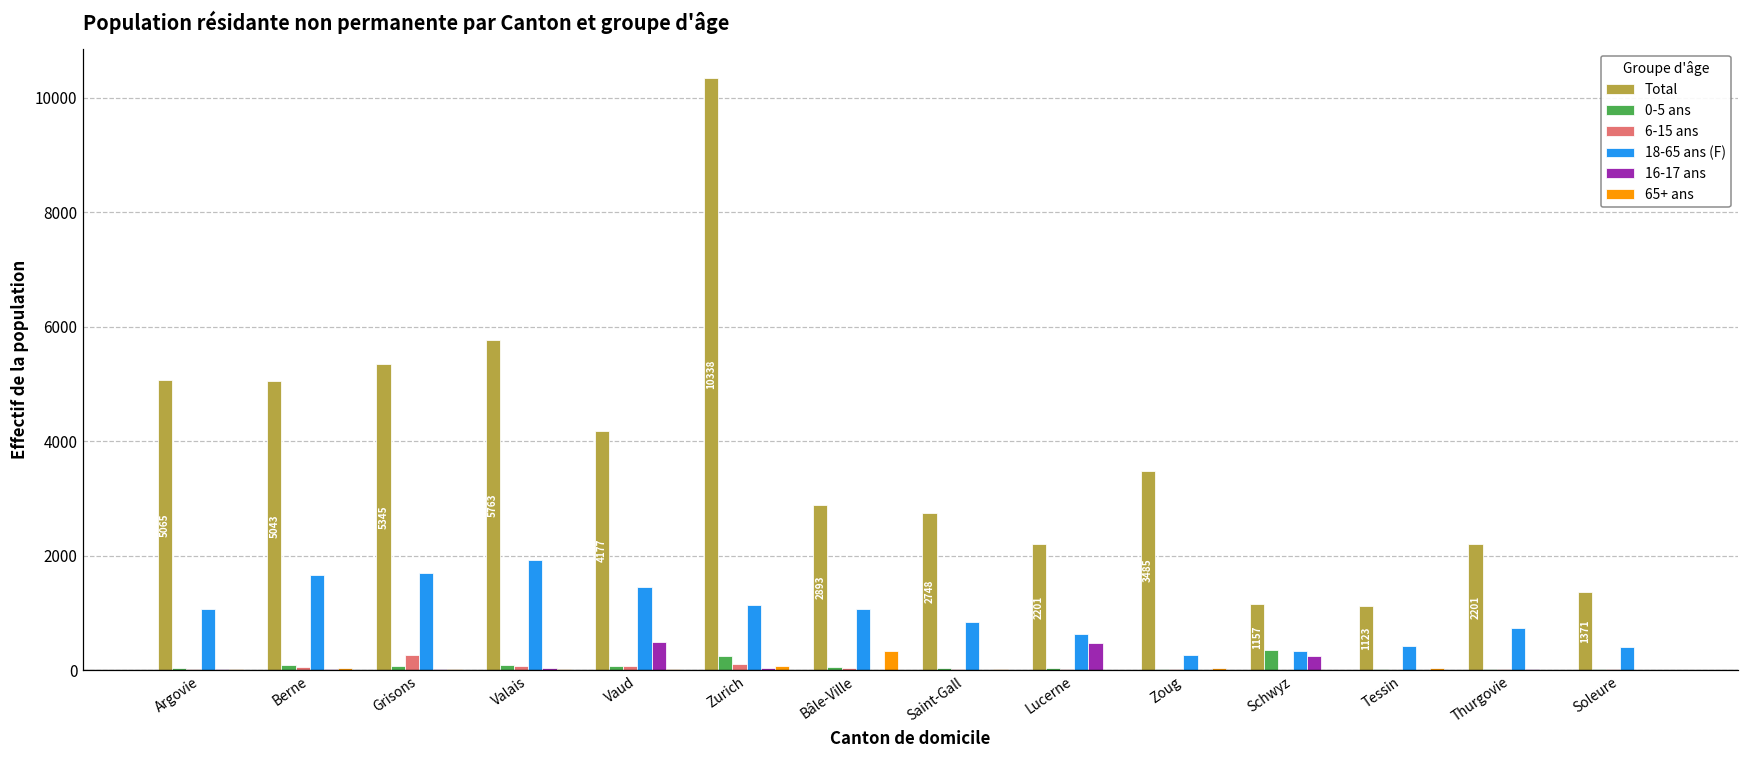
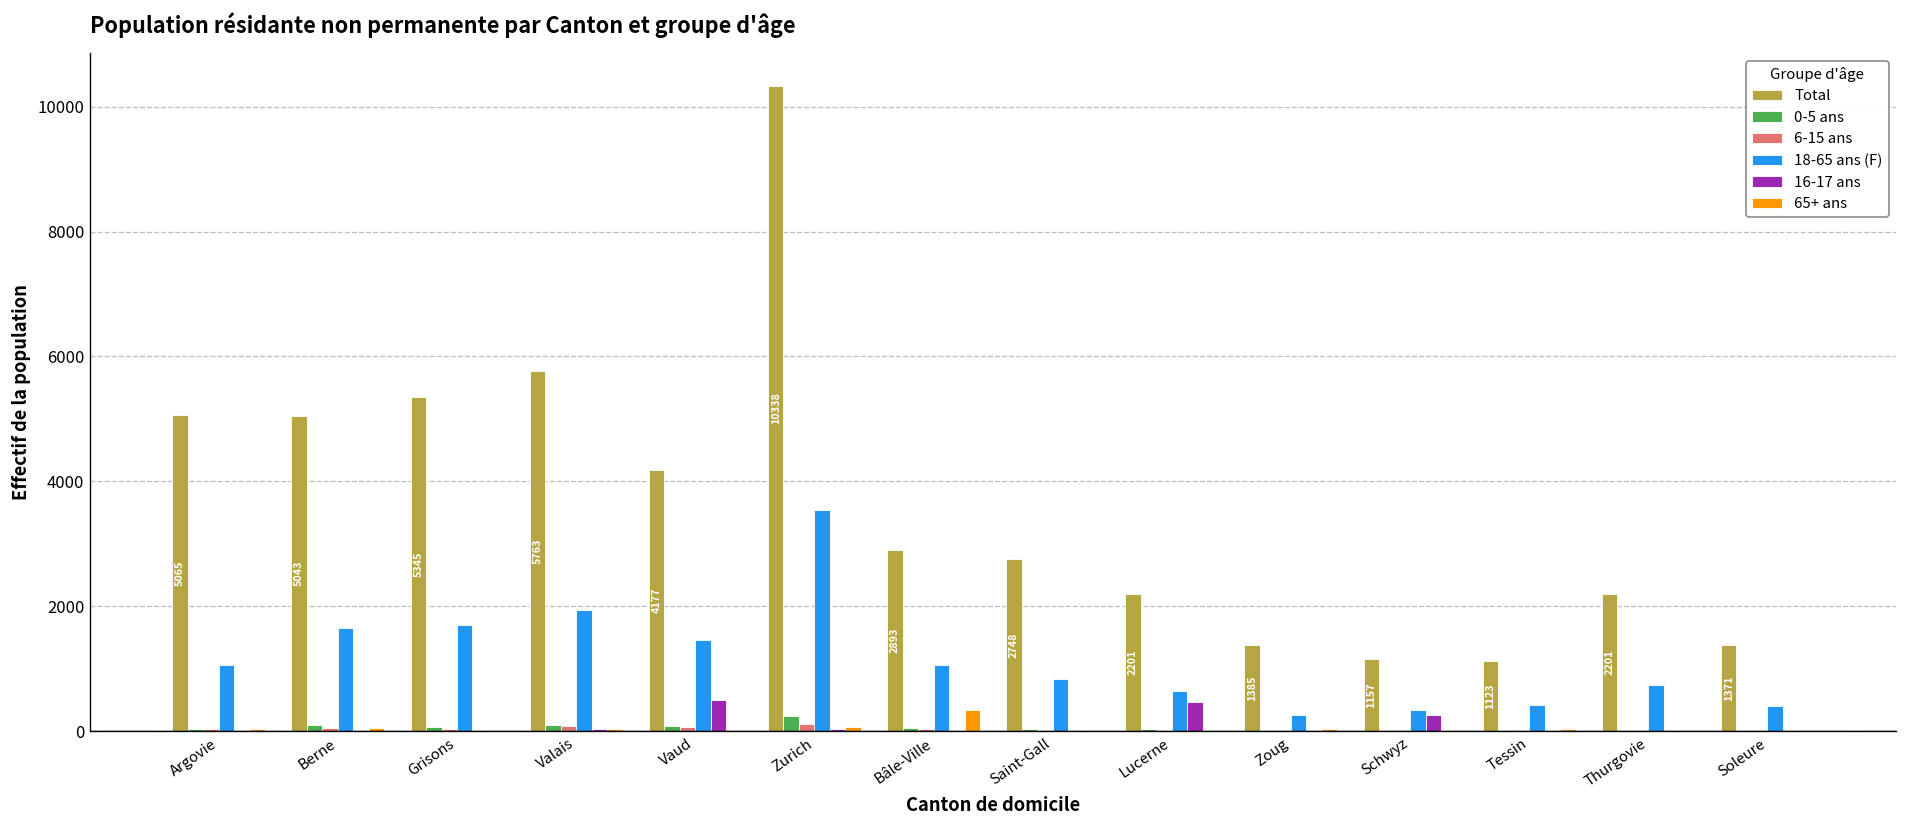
6-15 ans, Grisons: 300 -> 0
18-65 ans (F), Zurich: 1100 -> 3500
Total, Zoug: 3485 -> 1385
0-5 ans, Schwyz: 300 -> 0
